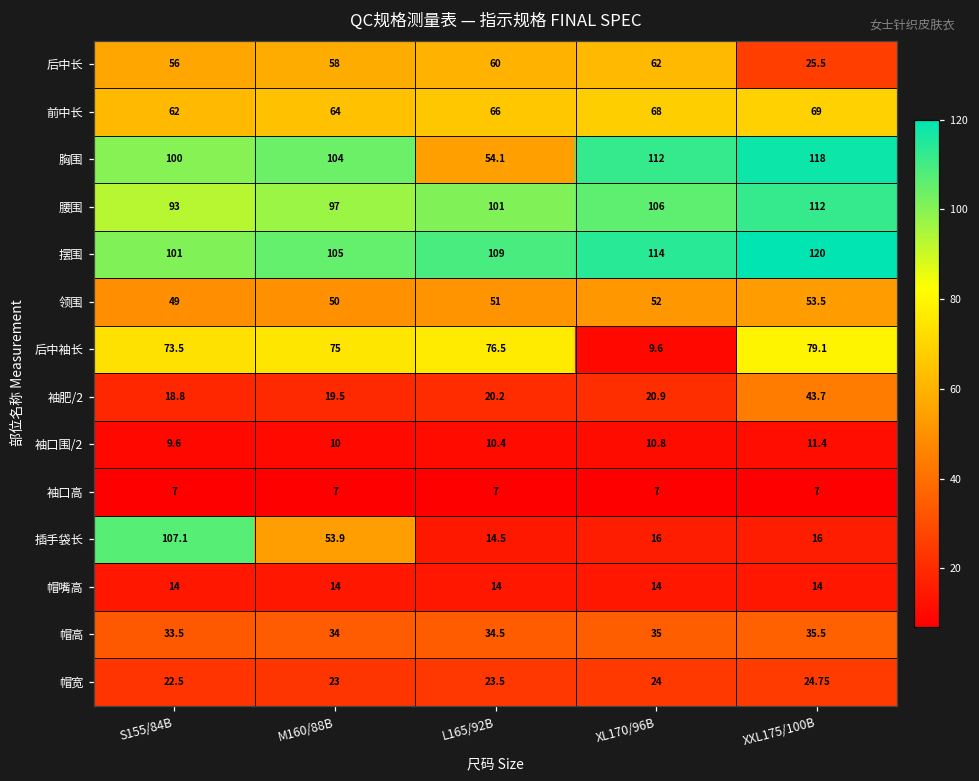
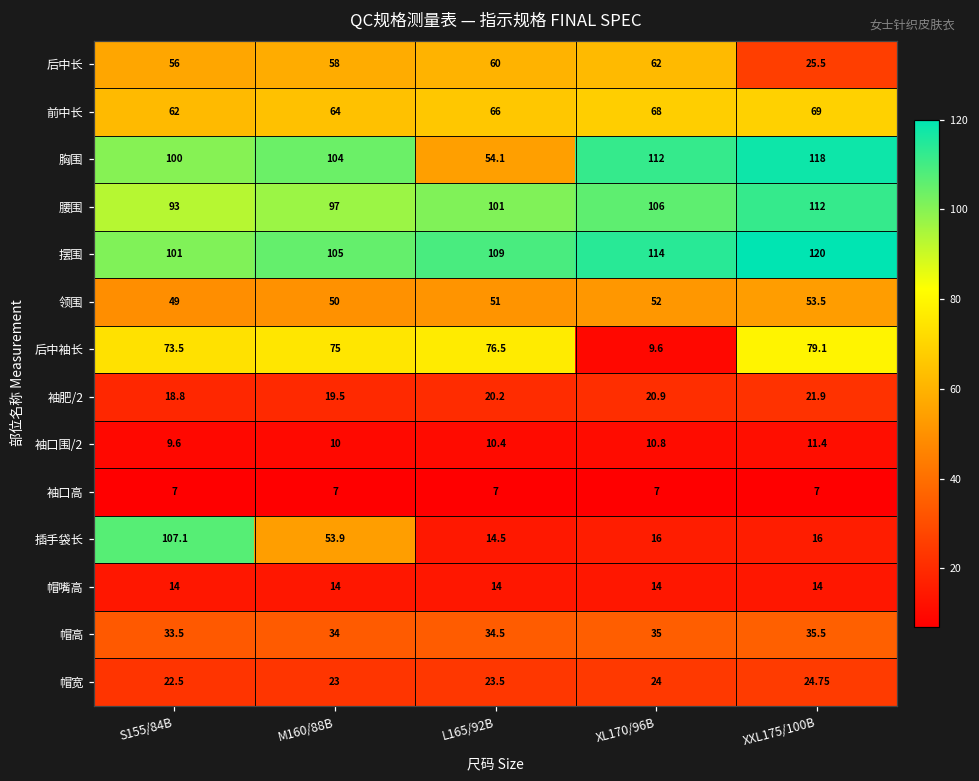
袖肥/2, XXL175/100B: 43.7 -> 21.9
